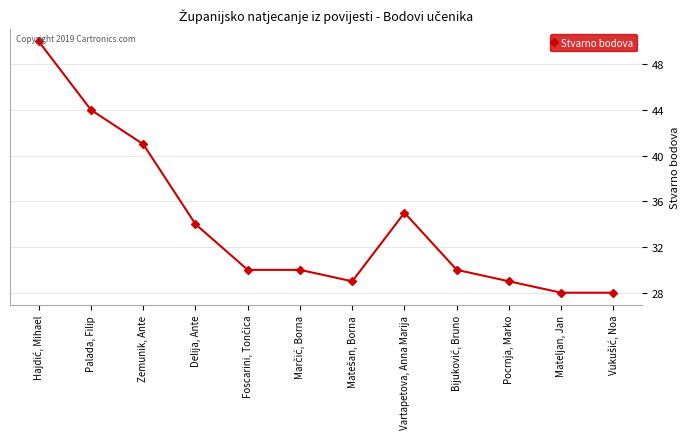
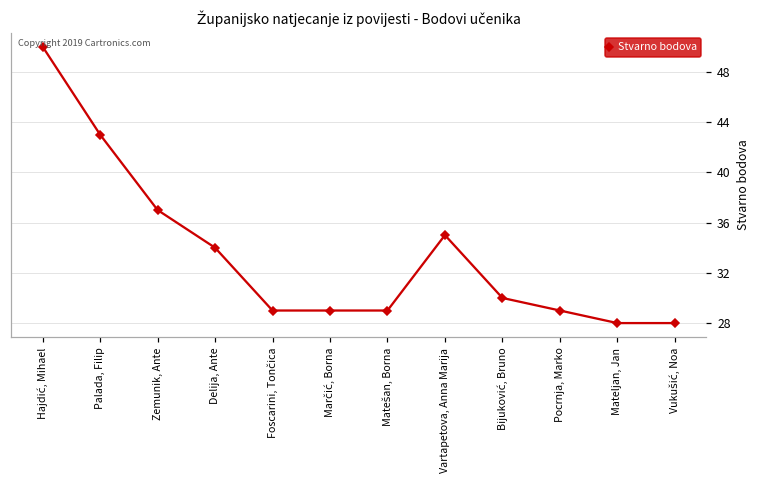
Palada, Filip: 44 -> 43
Zemunik, Ante: 41 -> 37
Foscarini, Tončica: 30 -> 29
Marčić, Borna: 30 -> 29
